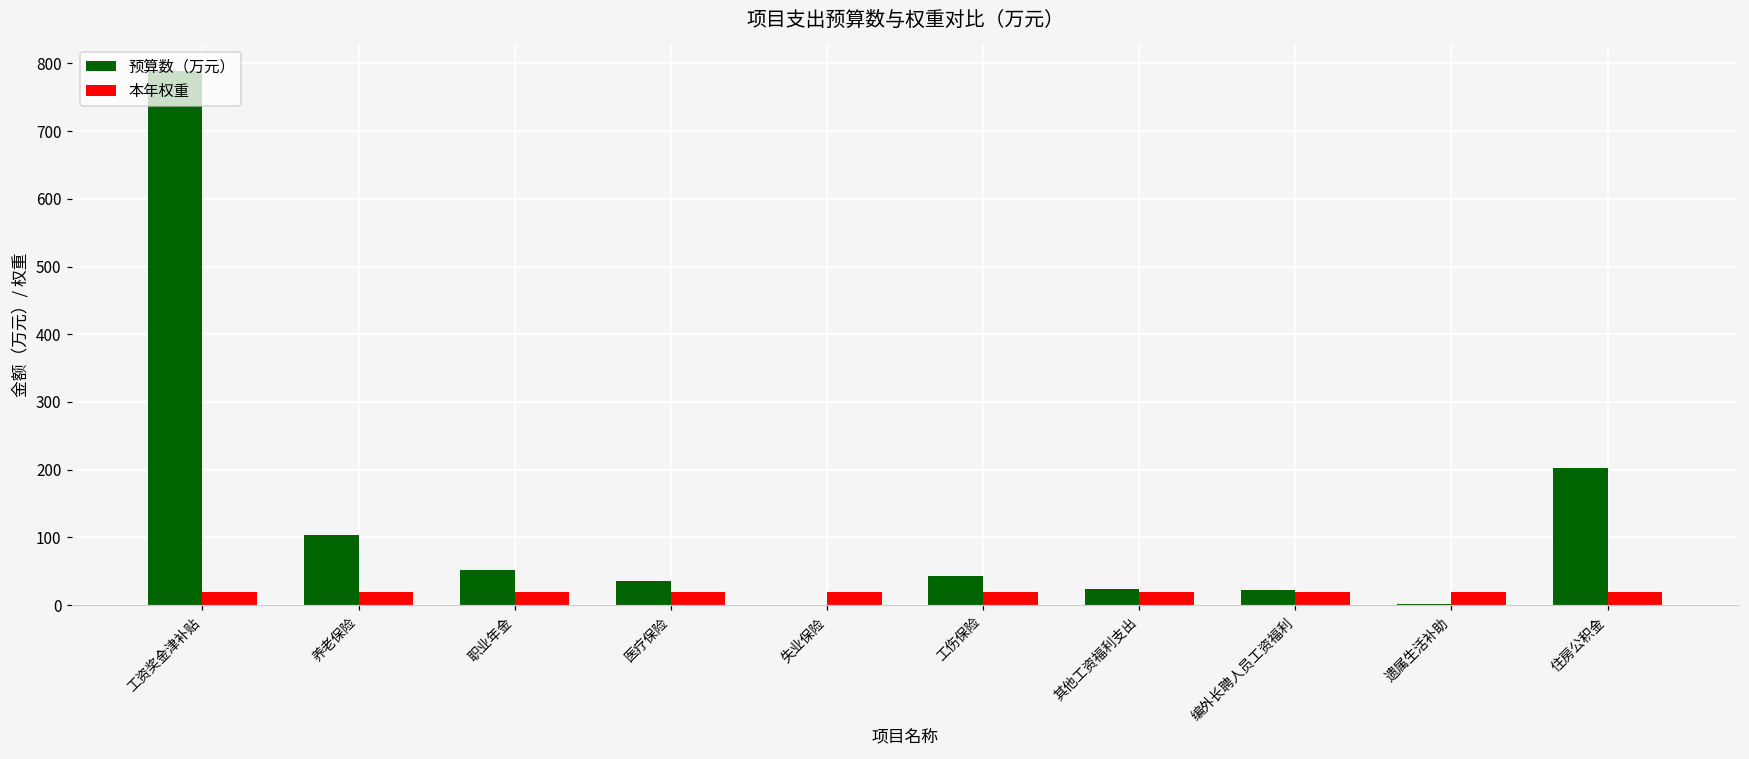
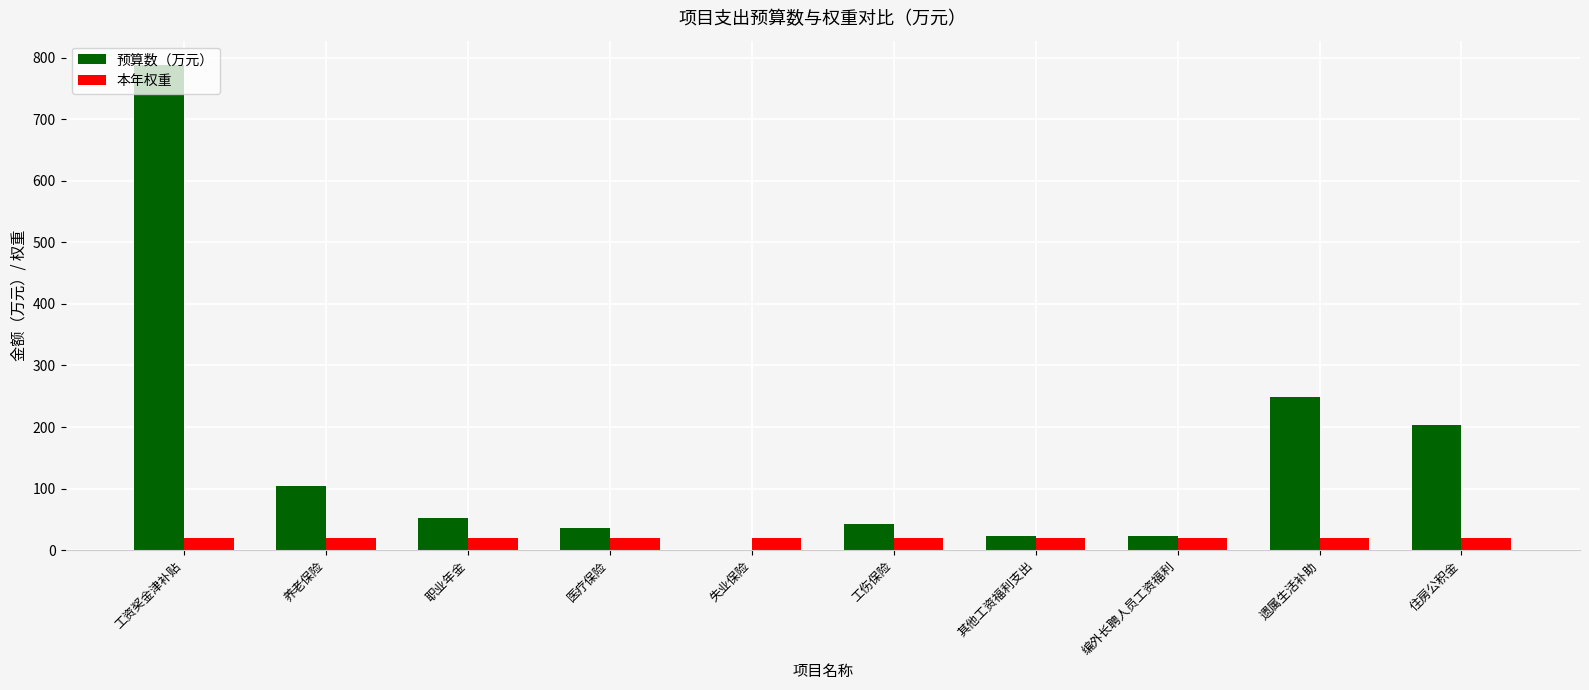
预算数（万元）, 遗属生活补助: 0 -> 250
